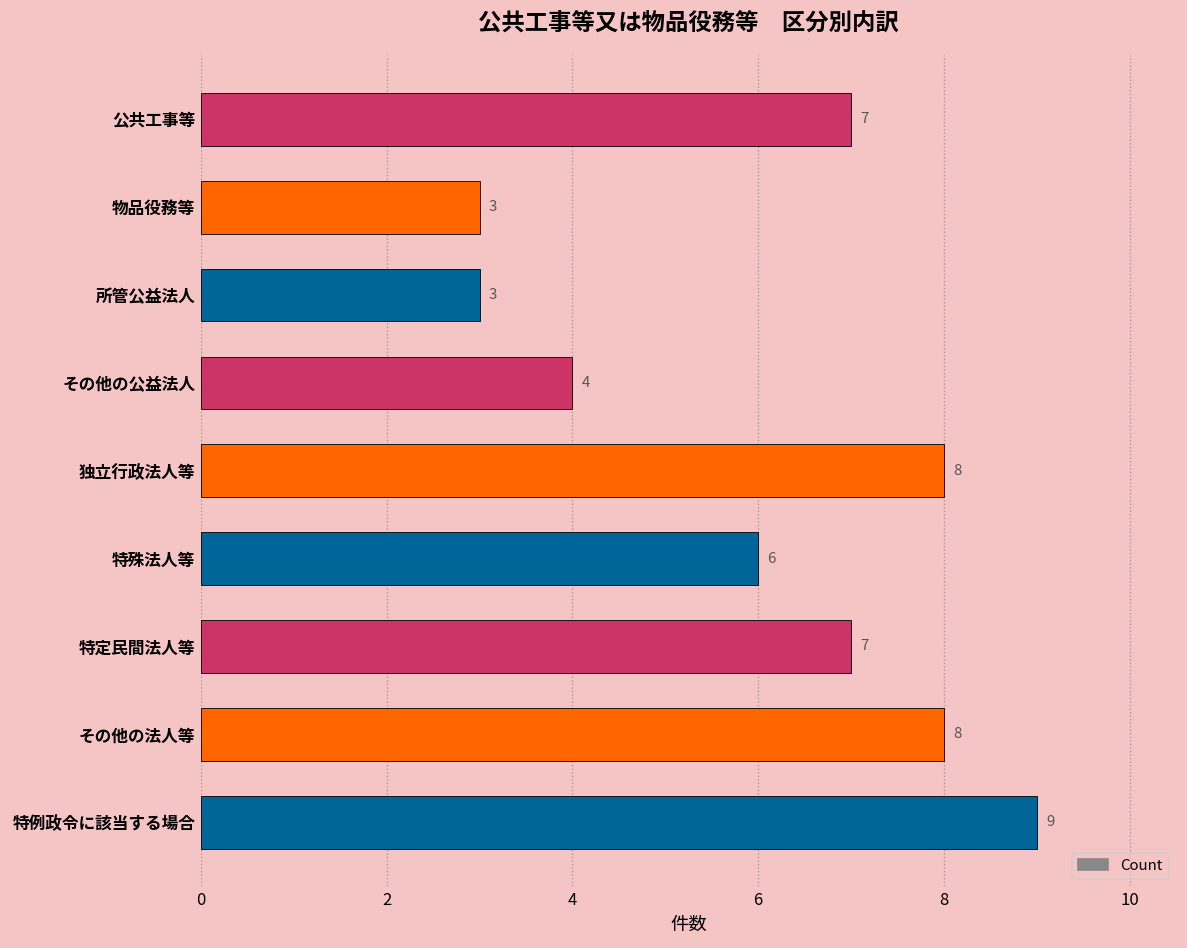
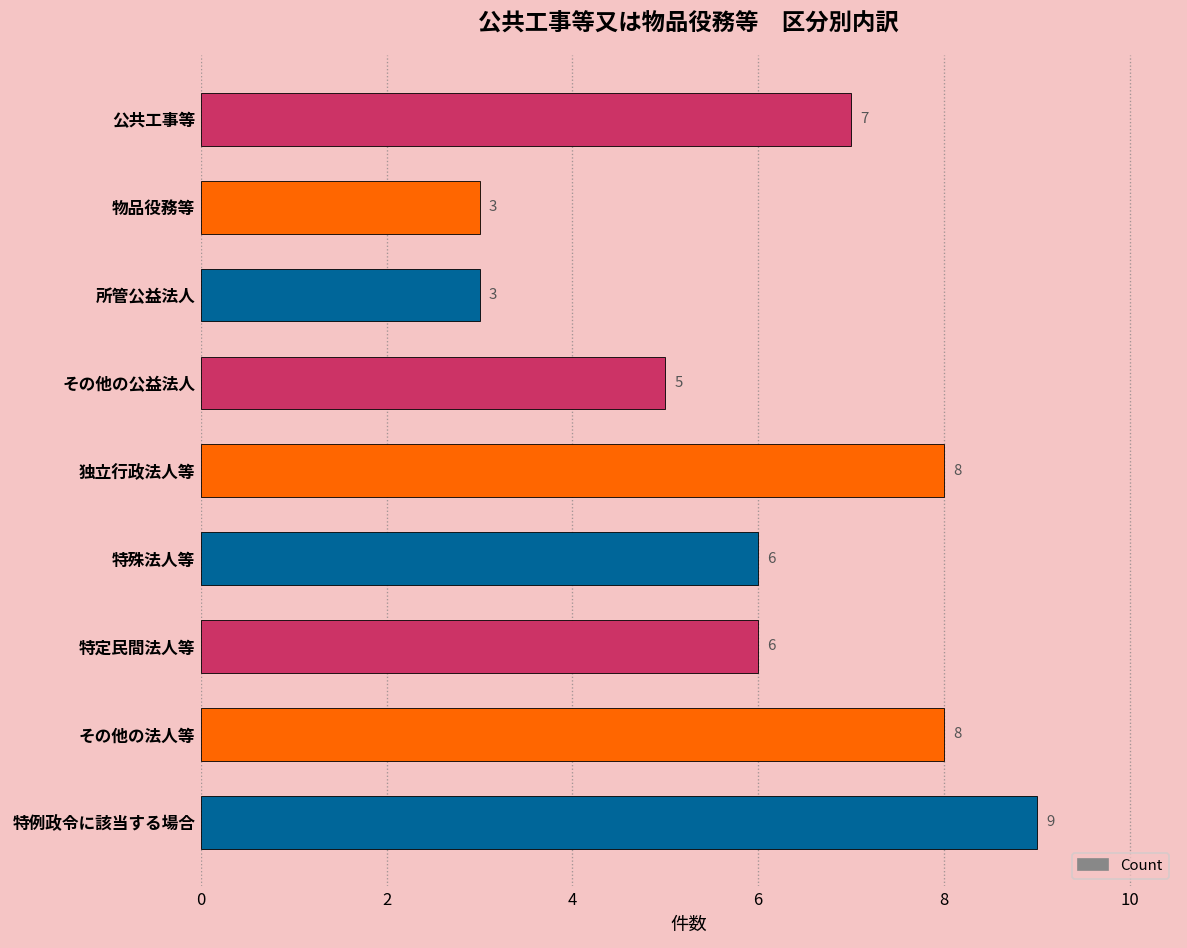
その他の公益法人: 4 -> 5
特定民間法人等: 7 -> 6
